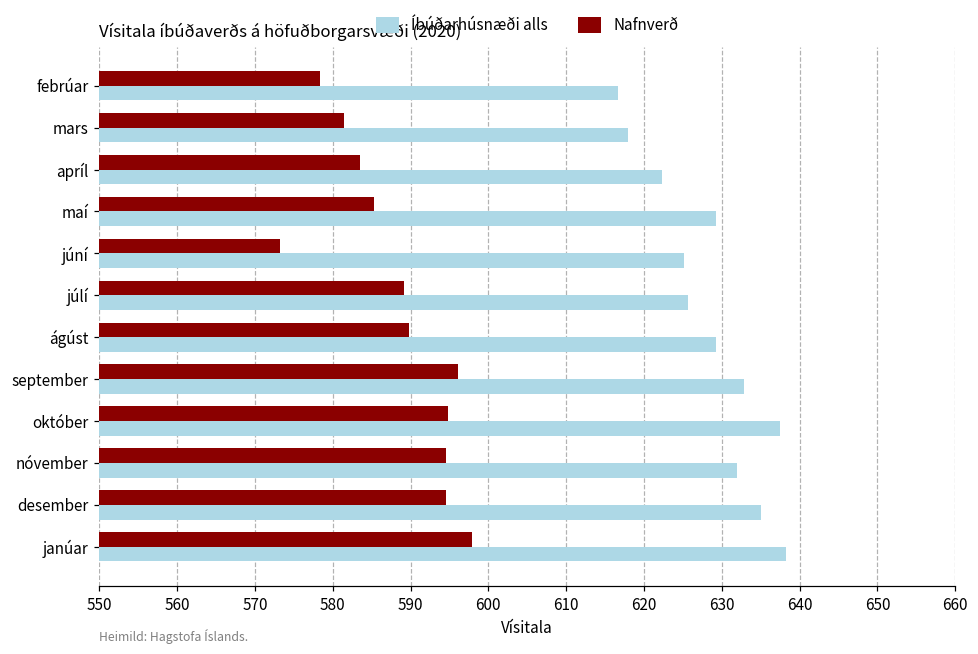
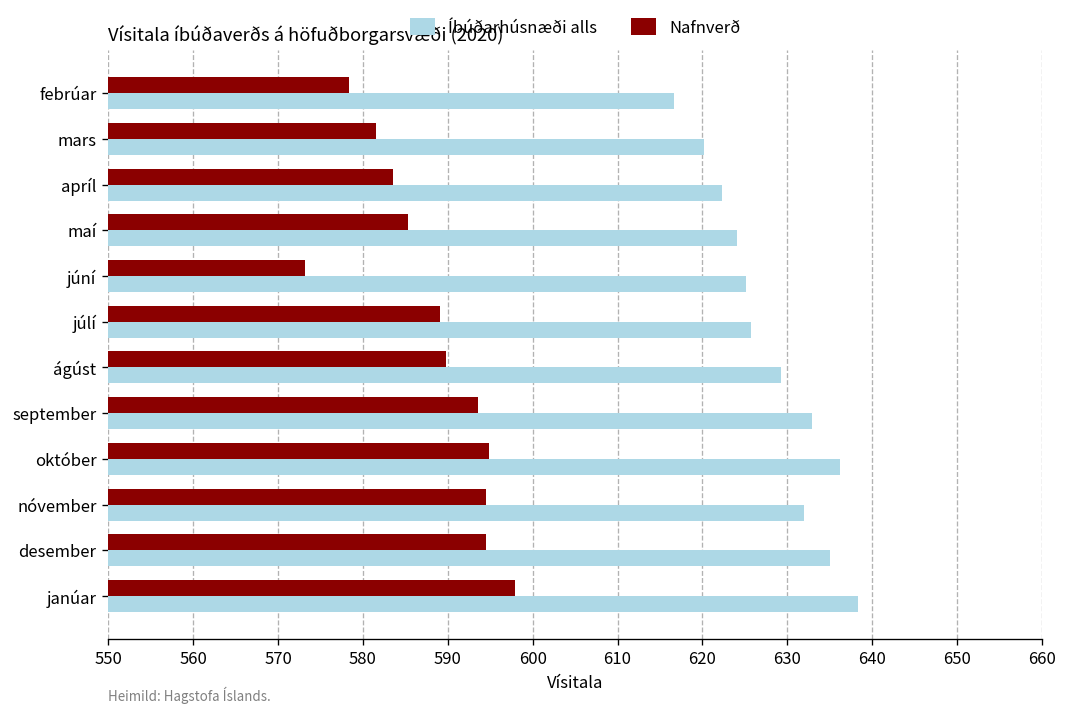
Íbúðarhúsnæði alls, mars: 618 -> 620
Íbúðarhúsnæði alls, maí: 629 -> 624
Nafnverð, september: 596 -> 594
Íbúðarhúsnæði alls, október: 638 -> 636
